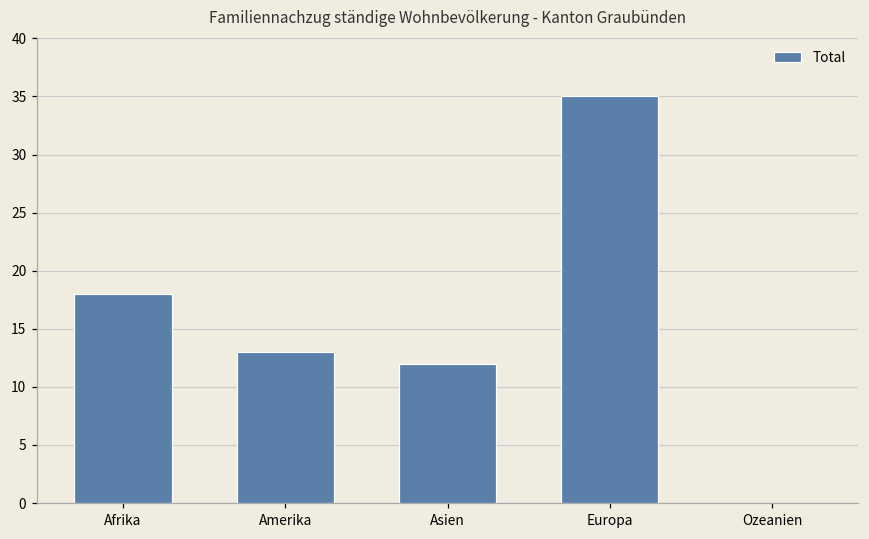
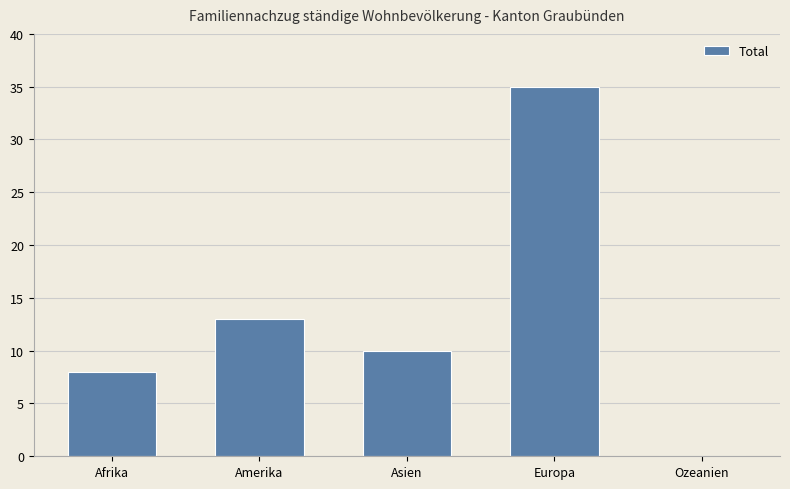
Afrika: 18 -> 8
Asien: 12 -> 10
